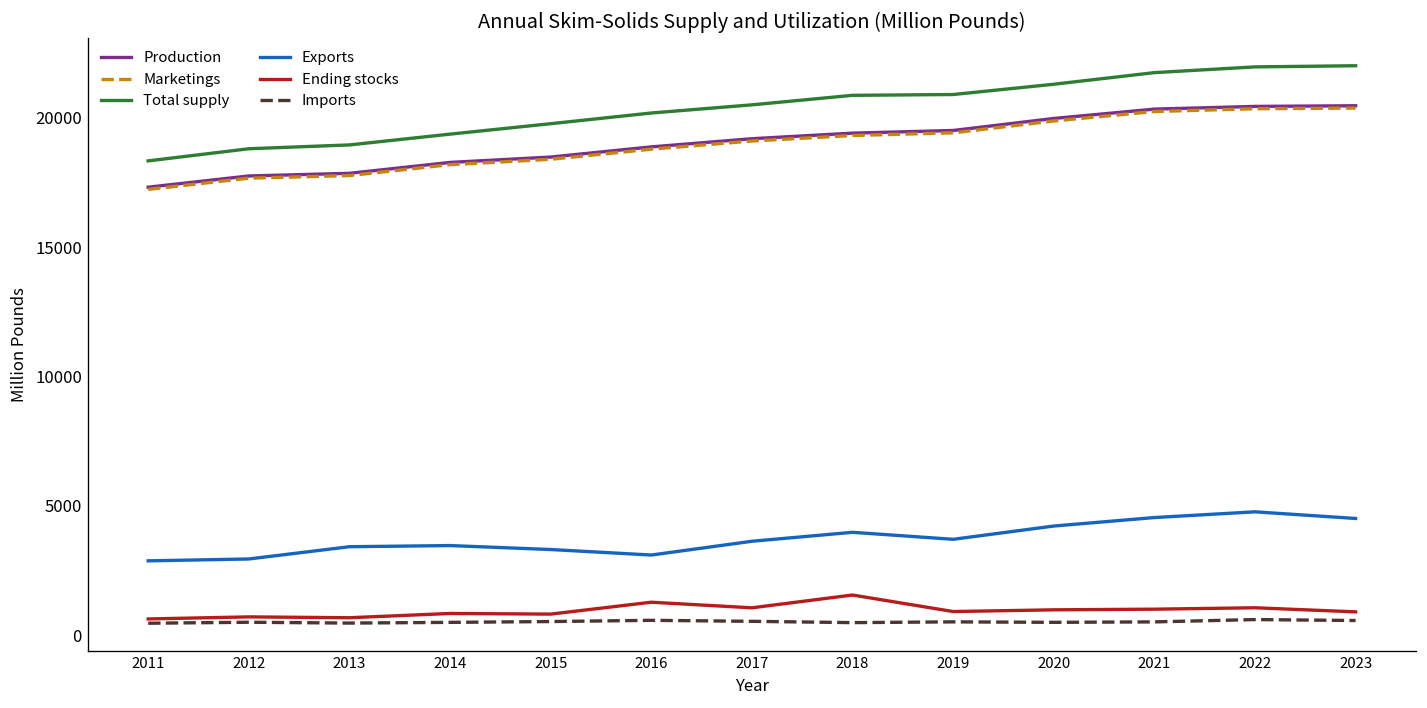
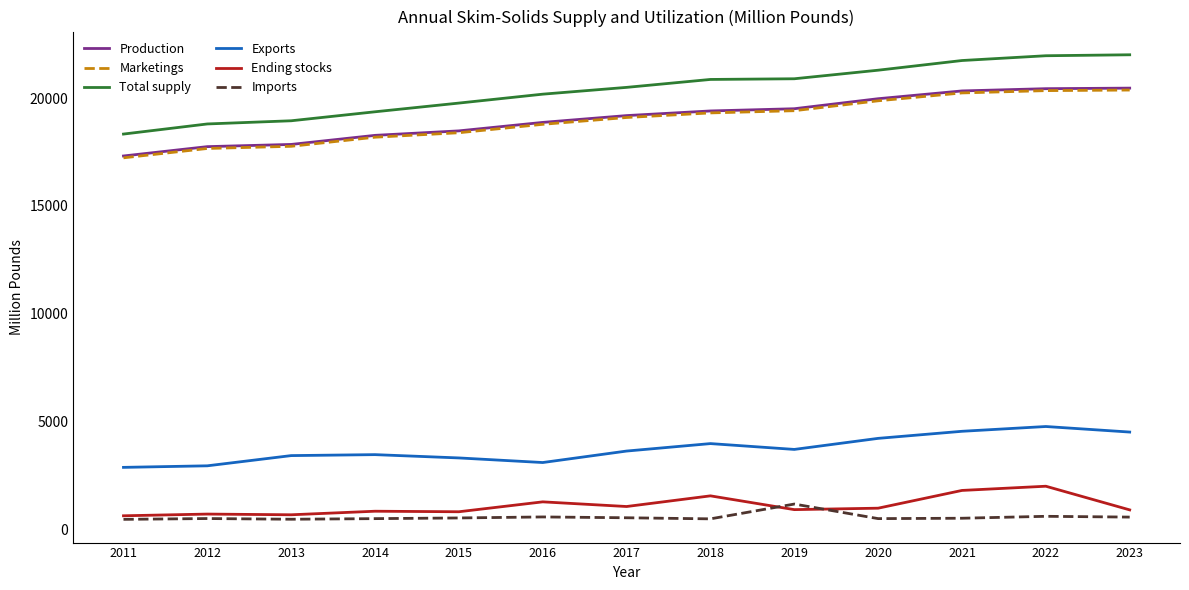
Imports, 2019: 500 -> 1200
Ending stocks, 2021: 1000 -> 1800
Ending stocks, 2022: 1100 -> 2000
